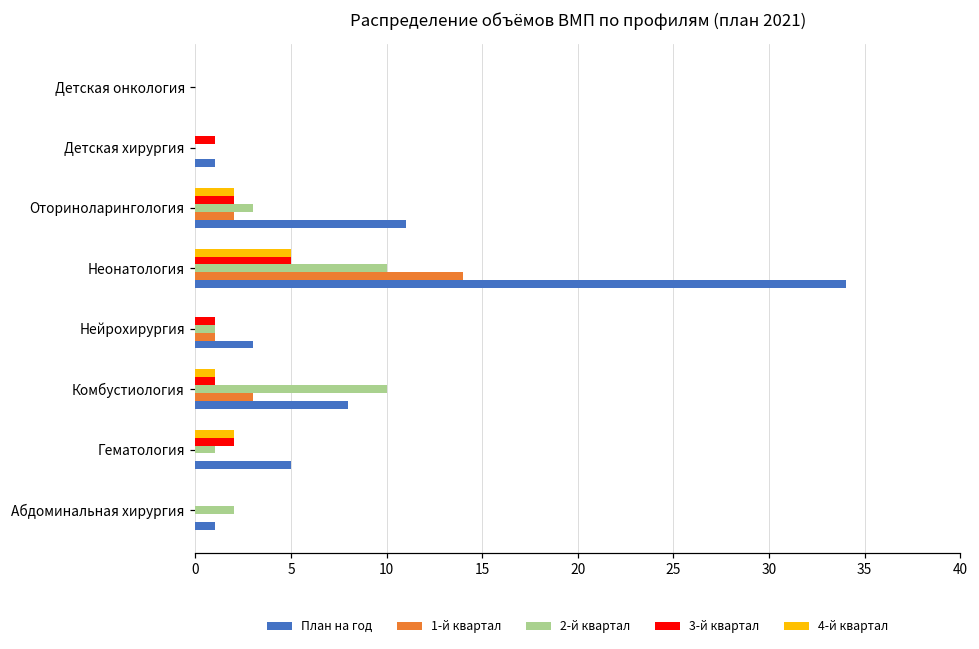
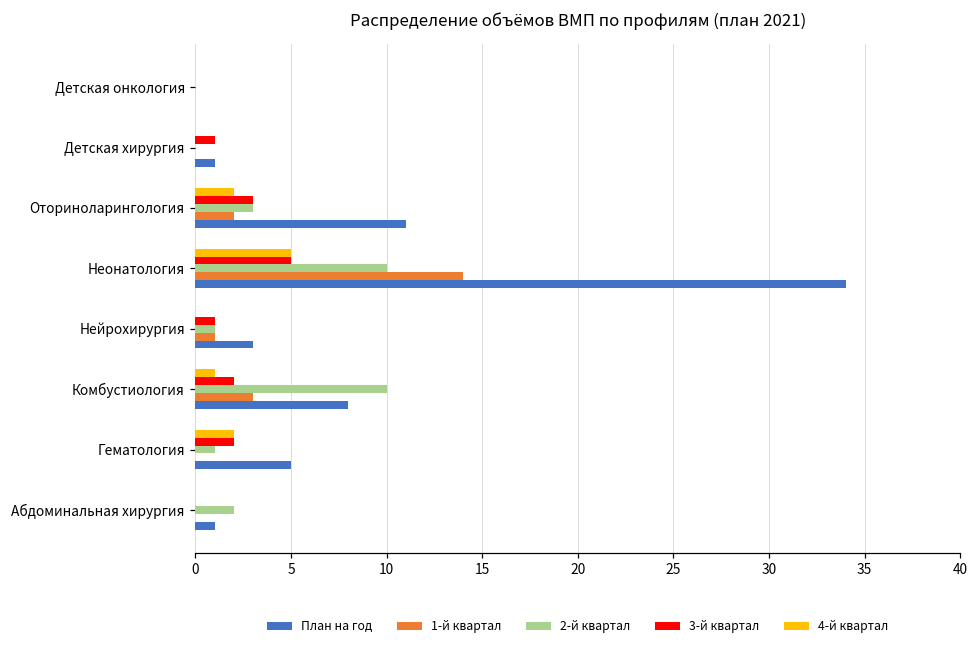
3-й квартал, Оториноларингология: 2 -> 3
3-й квартал, Комбустиология: 1 -> 2
